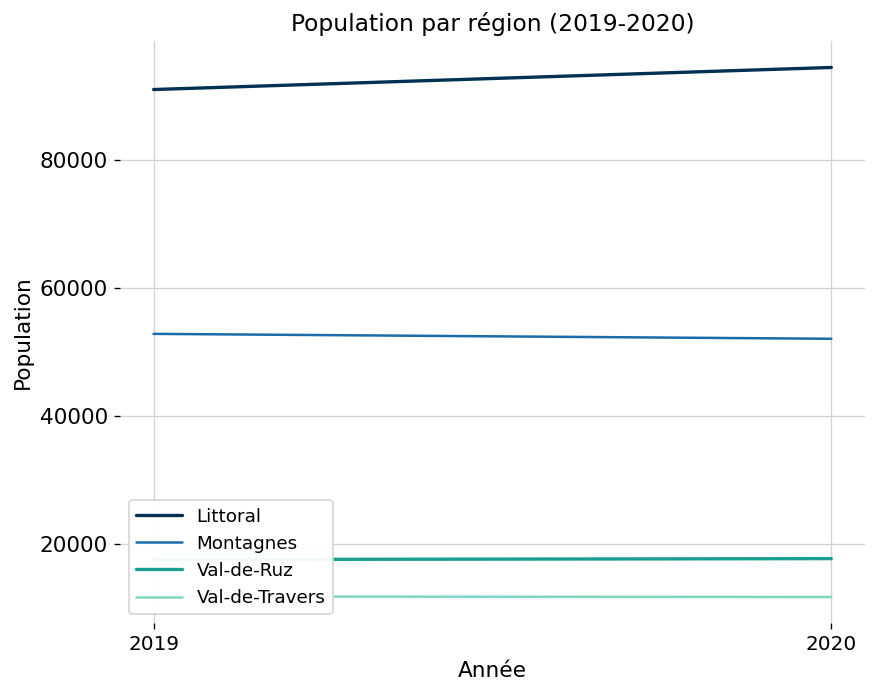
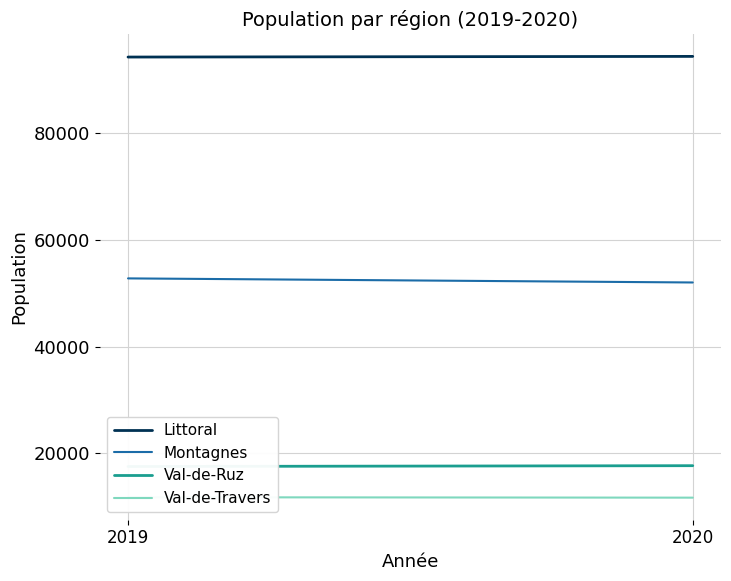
Littoral, 2019: 91000 -> 94000
